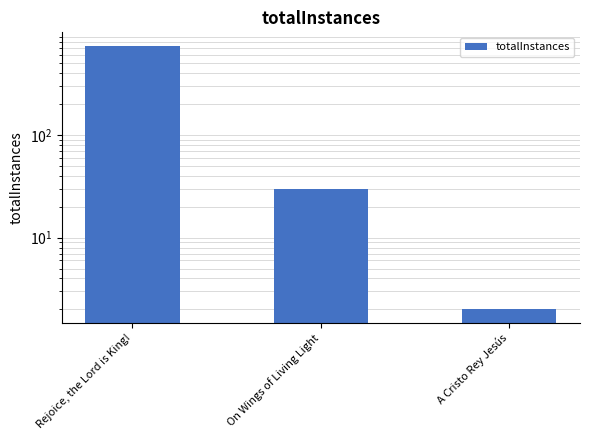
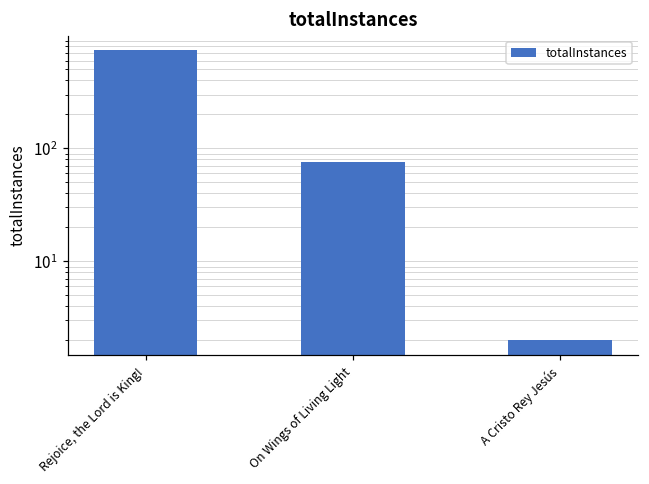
On Wings of Living Light: 30 -> 80
